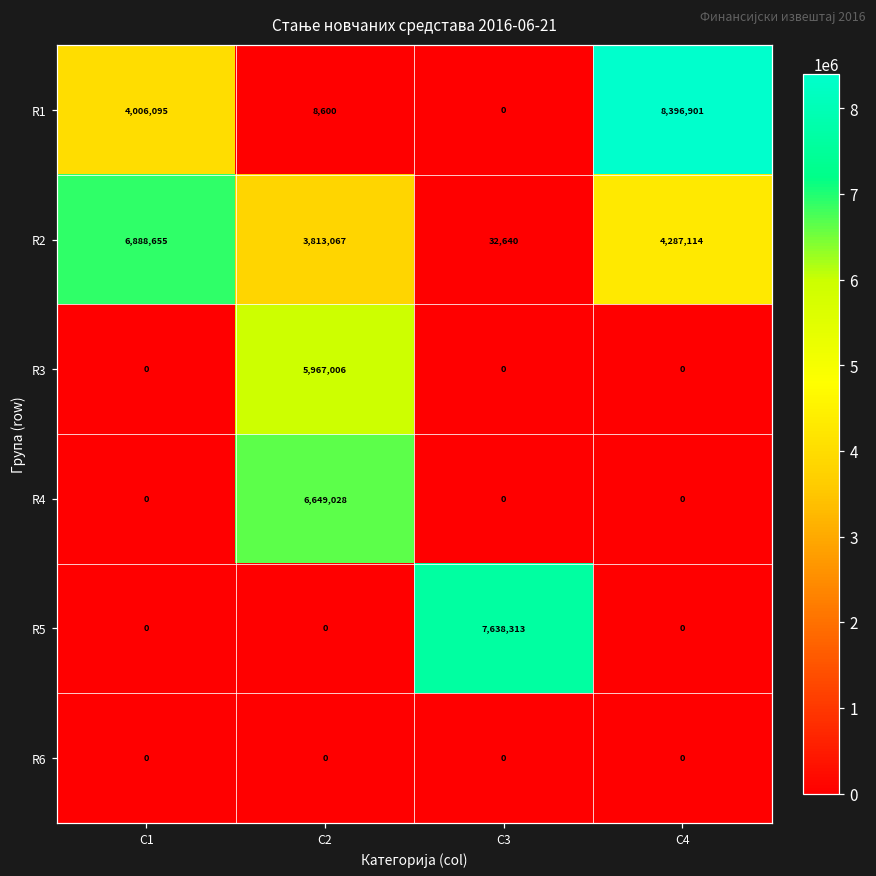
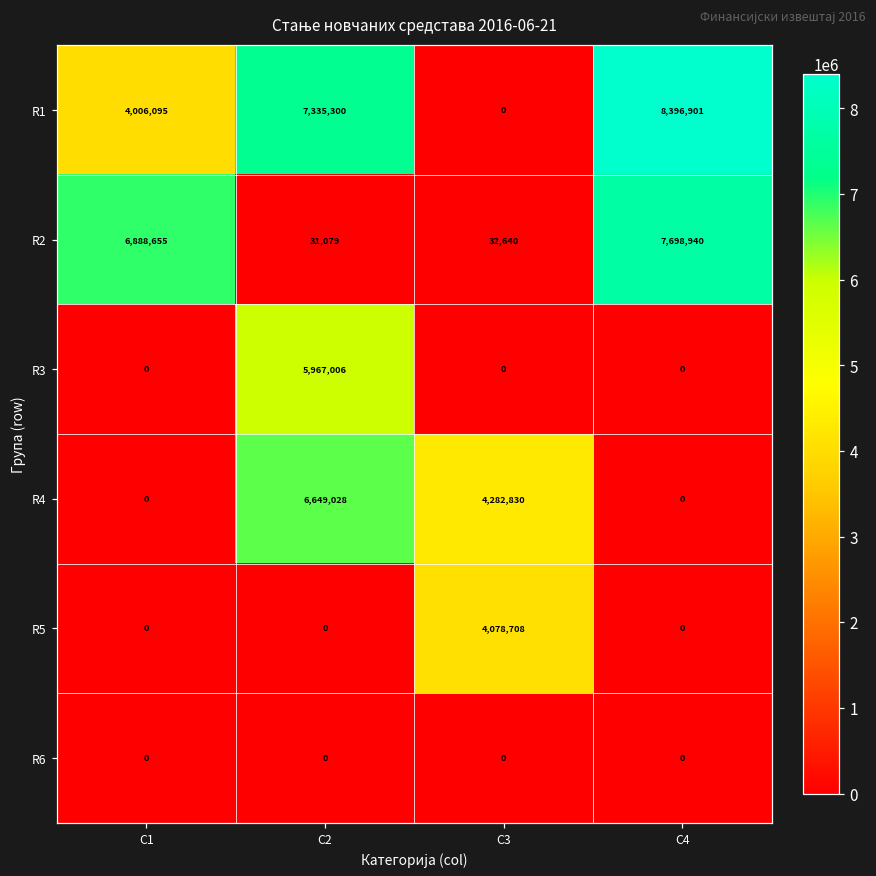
R1, C2: 8,600 -> 7,335,300
R2, C2: 3,813,067 -> 31,079
R2, C4: 4,287,114 -> 7,698,940
R4, C3: 0 -> 4,282,830
R5, C3: 7,638,313 -> 4,078,708
